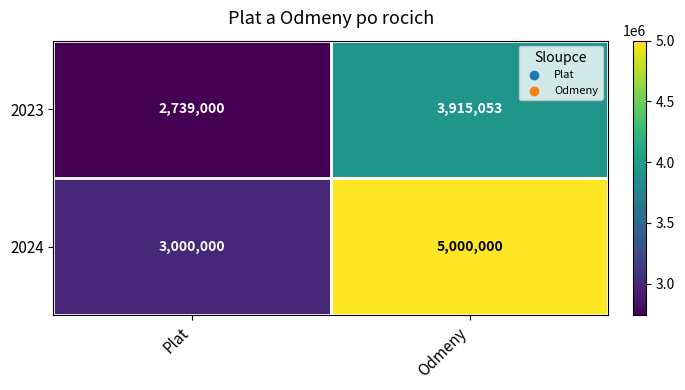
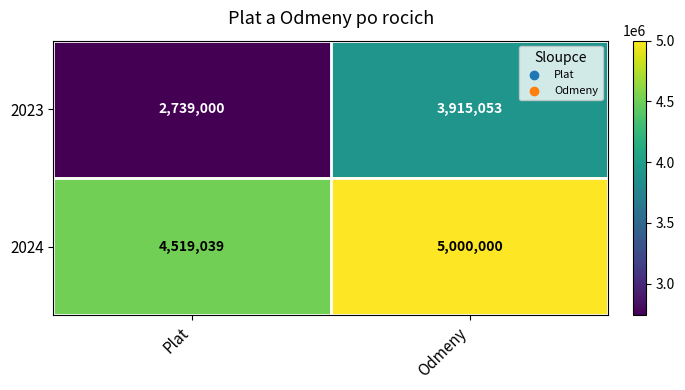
2024, Plat: 3,000,000 -> 4,519,039
